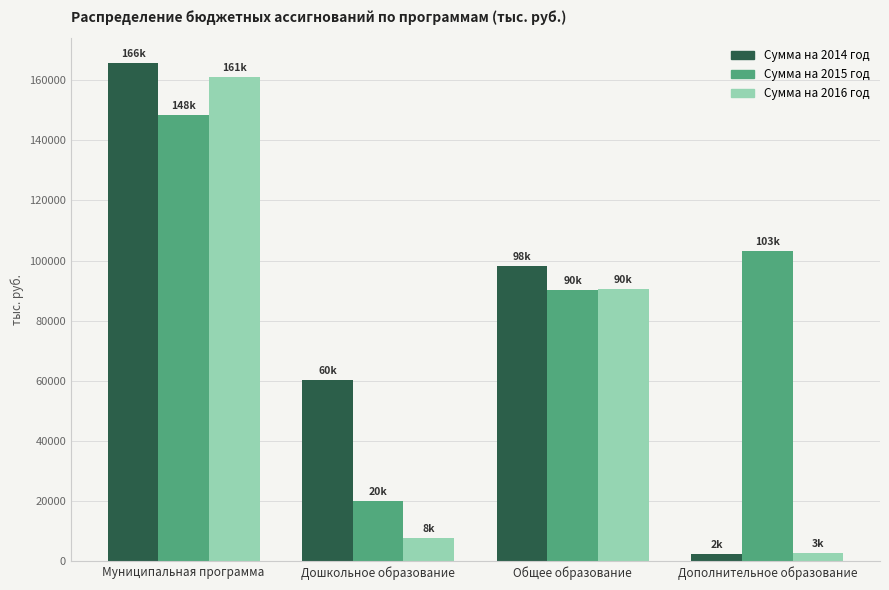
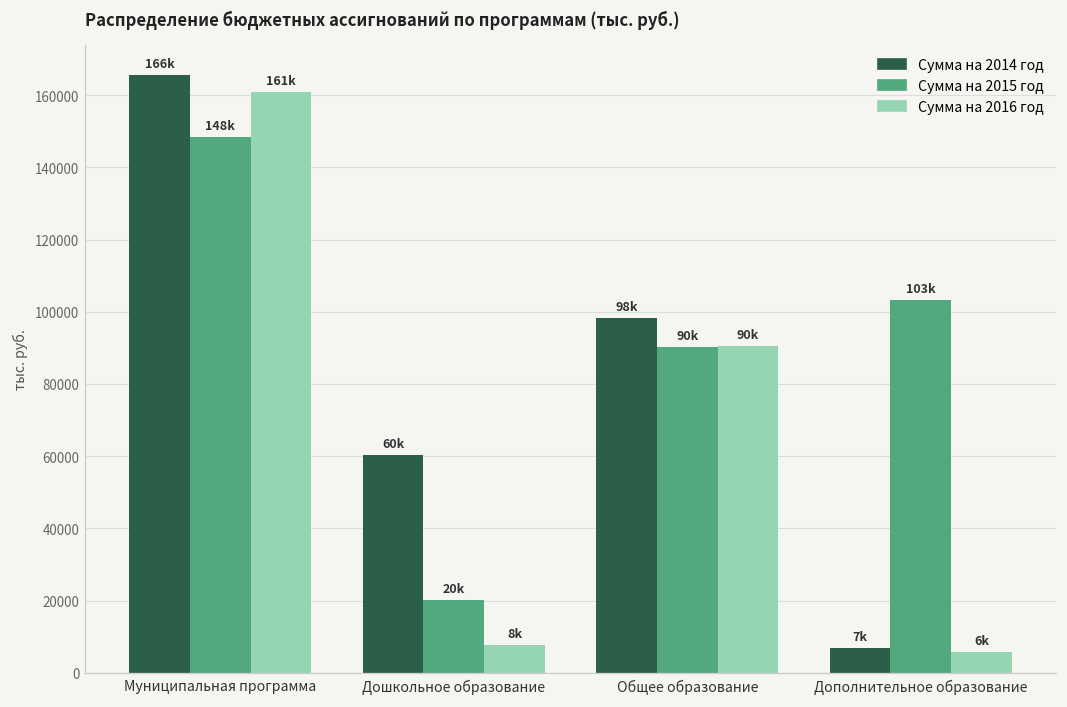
Сумма на 2014 год, Дополнительное образование: 2k -> 7k
Сумма на 2016 год, Дополнительное образование: 3k -> 6k
